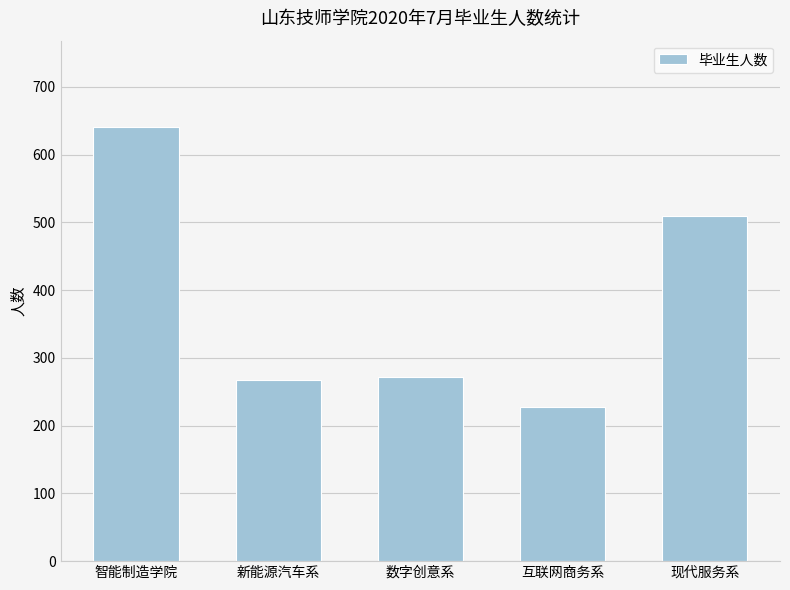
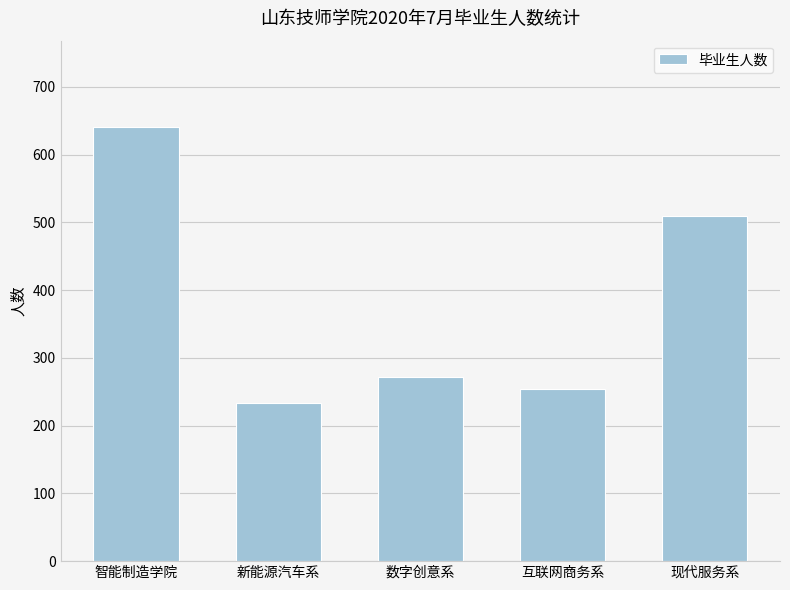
新能源汽车系: 270 -> 230
互联网商务系: 230 -> 250
